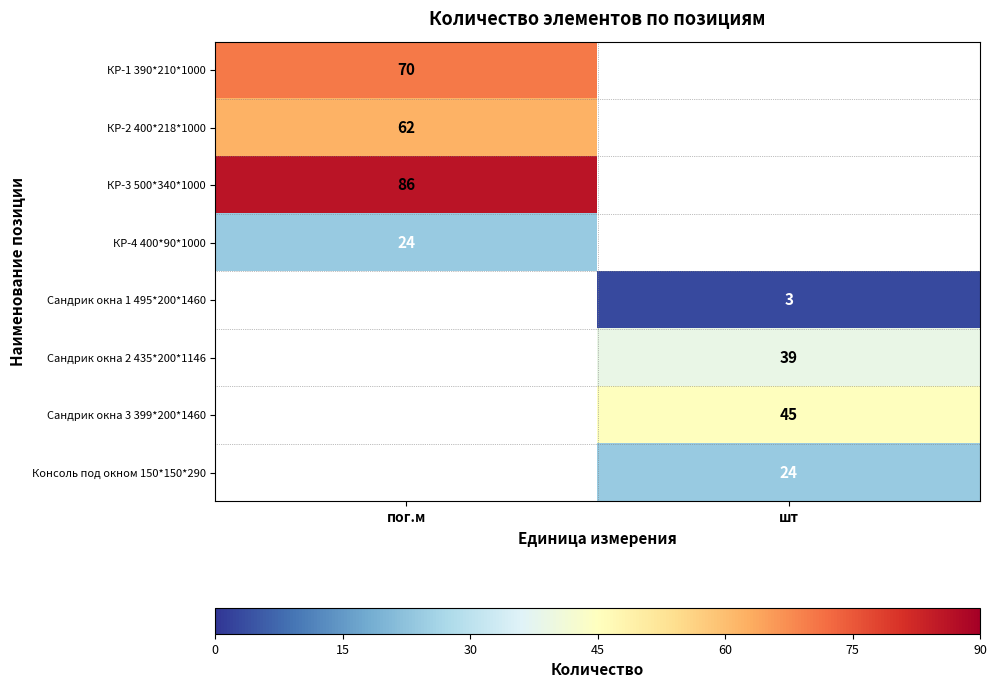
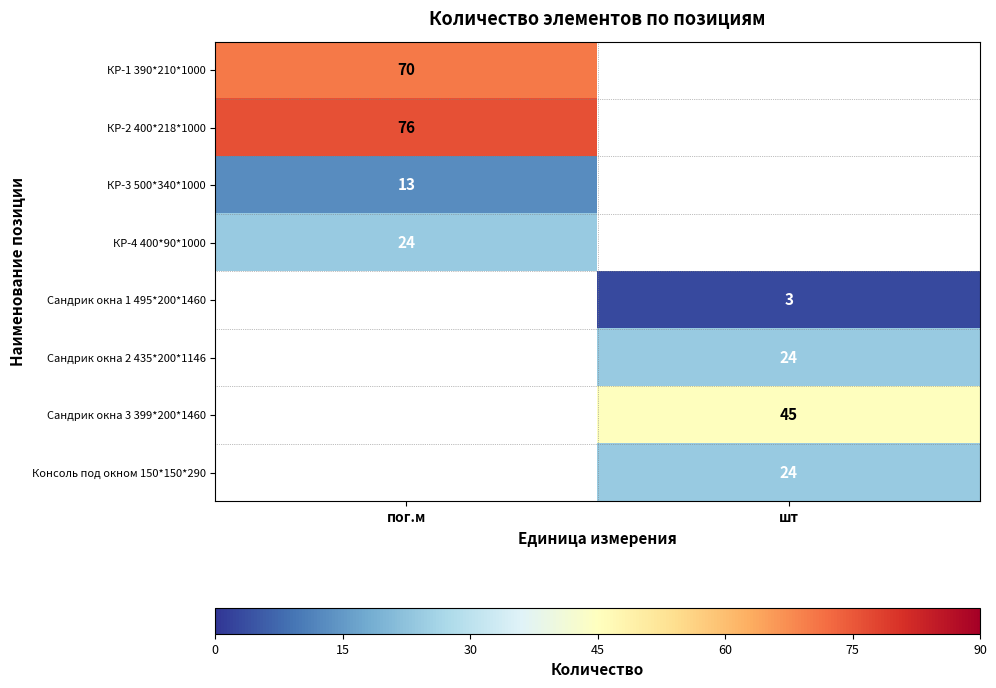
КР-2 400*218*1000, пог.м: 62 -> 76
КР-3 500*340*1000, пог.м: 86 -> 13
Сандрик окна 2 435*200*1146, шт: 39 -> 24
